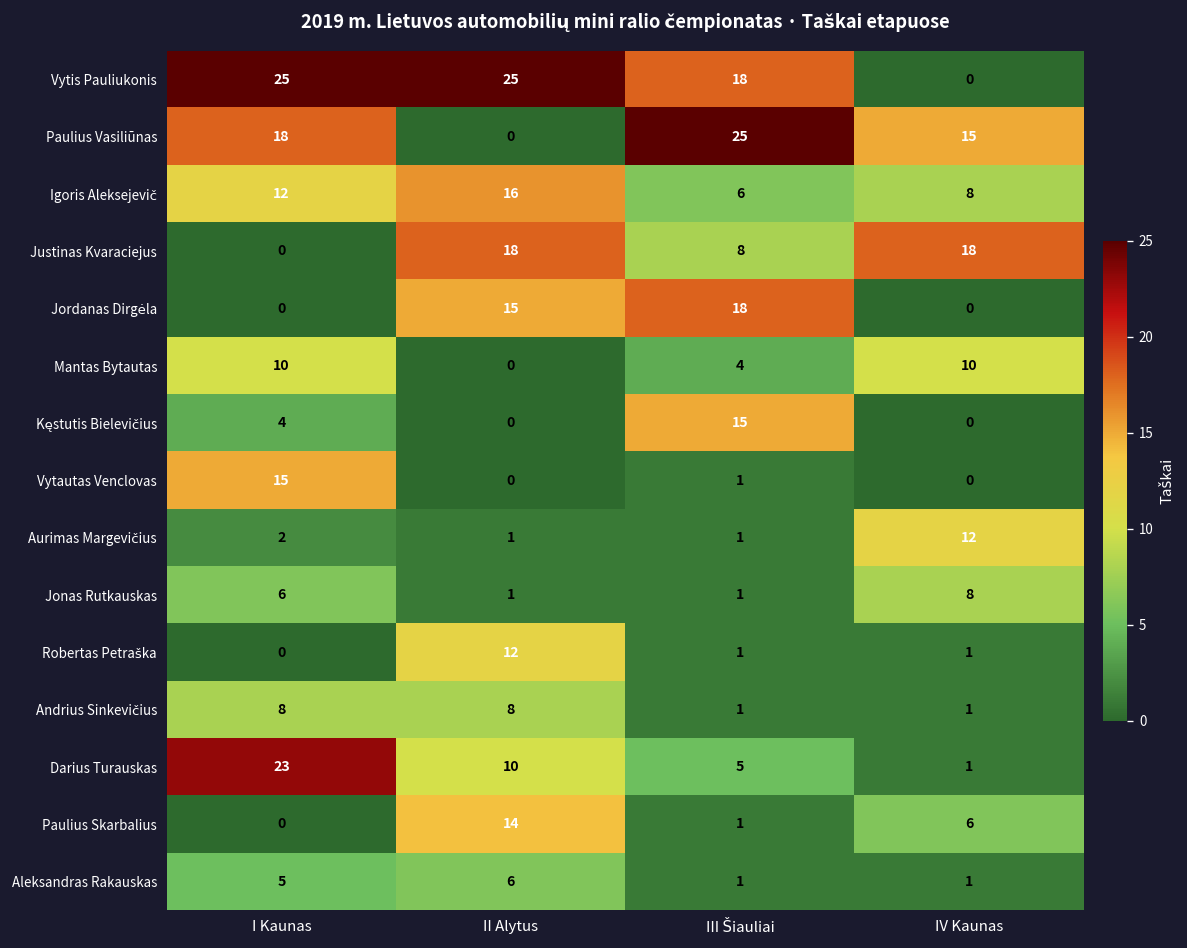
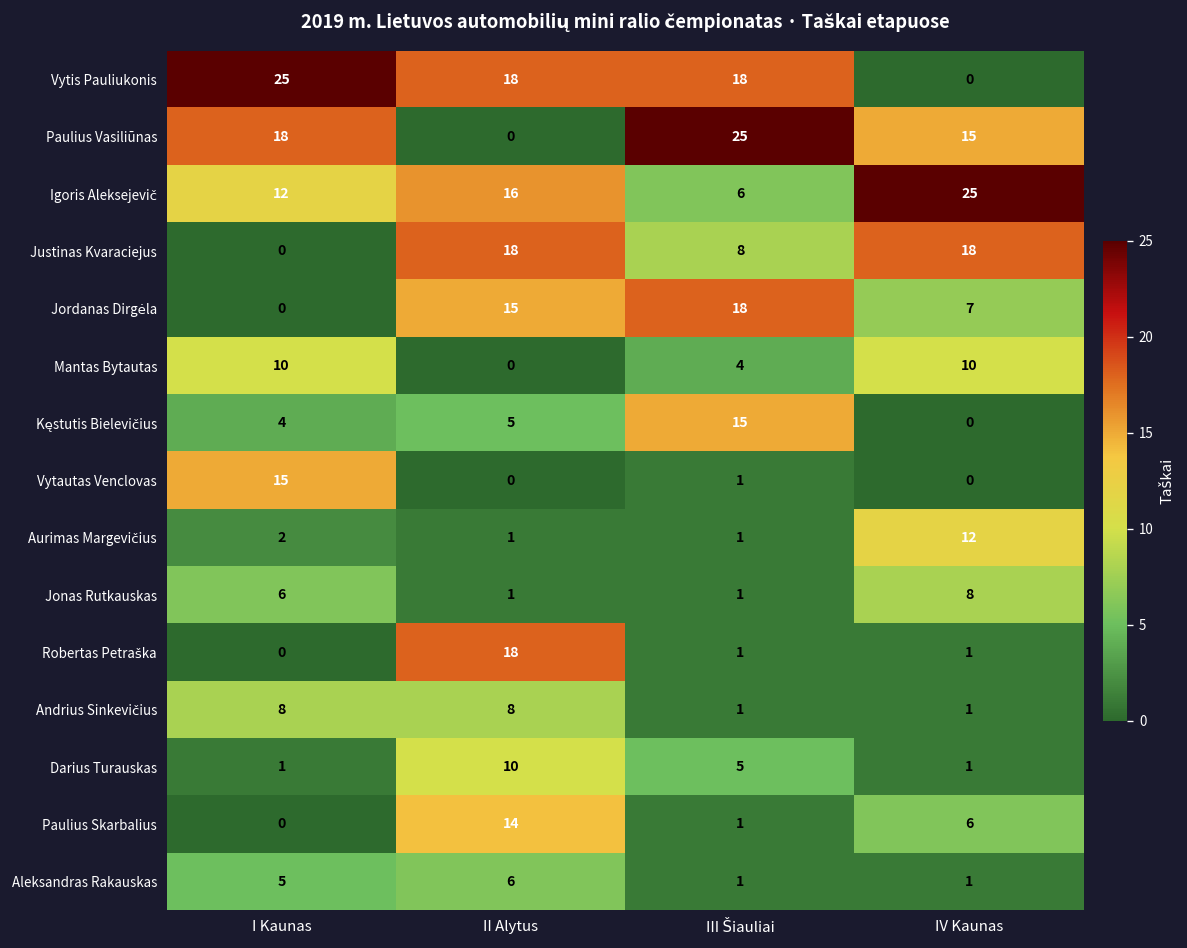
Vytis Pauliukonis, II Alytus: 25 -> 18
Igoris Aleksejevič, IV Kaunas: 8 -> 25
Jordanas Dirgėla, IV Kaunas: 0 -> 7
Kęstutis Bielevičius, II Alytus: 0 -> 5
Robertas Petraška, II Alytus: 12 -> 18
Darius Turauskas, I Kaunas: 23 -> 1
